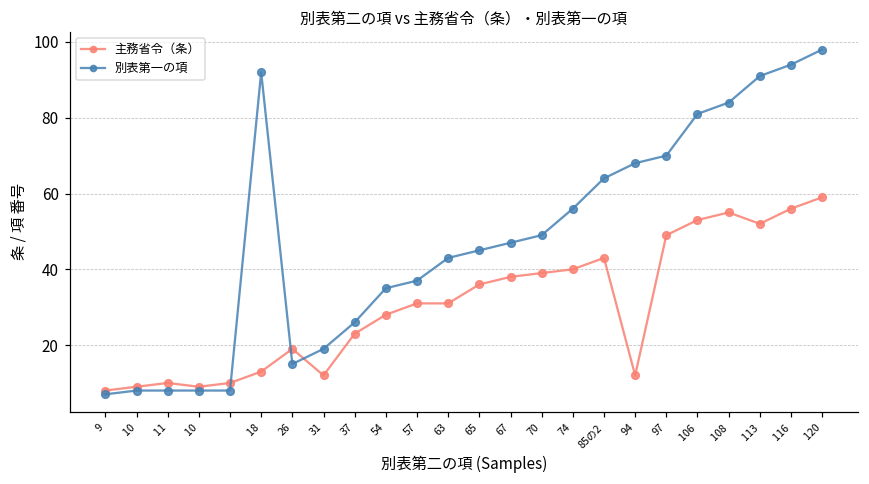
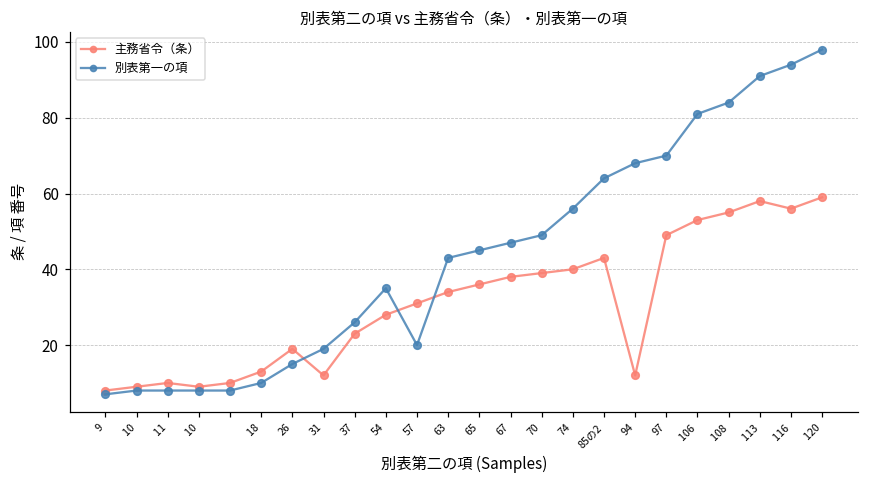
別表第一の項, 18: 92 -> 10
別表第一の項, 57: 37 -> 20
主務省令（条）, 63: 31 -> 34
主務省令（条）, 113: 52 -> 58
